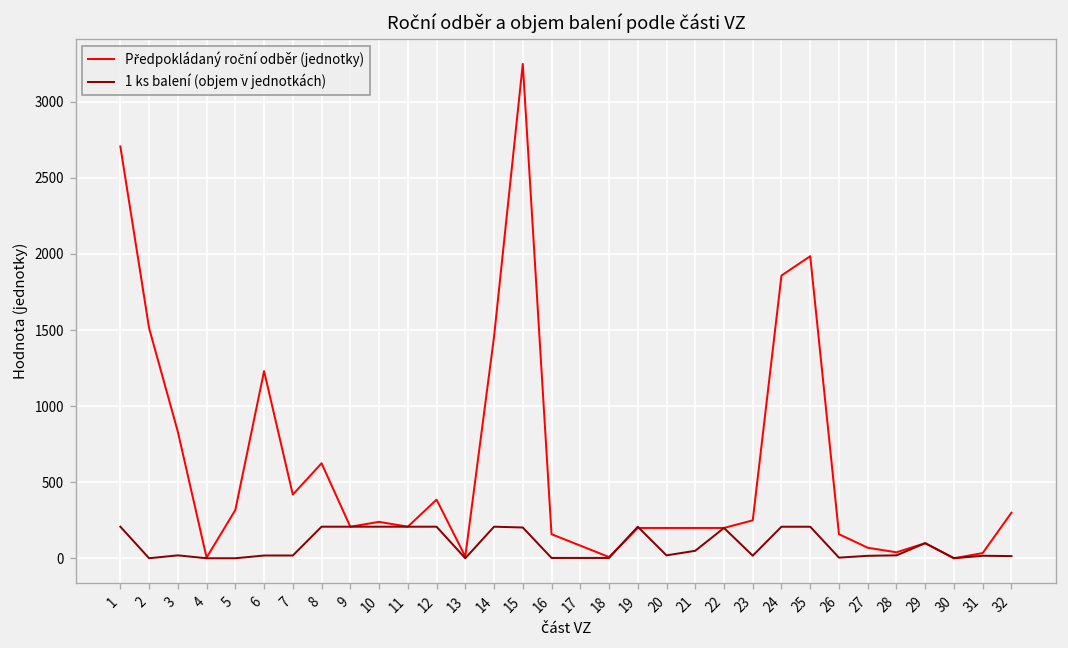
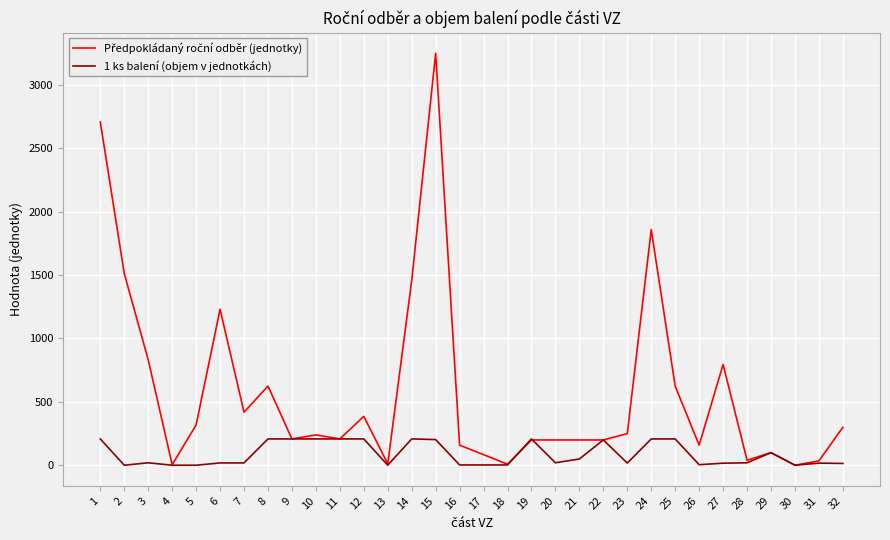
Předpokládaný roční odběr (jednotky), 25: 1990 -> 620
Předpokládaný roční odběr (jednotky), 27: 70 -> 800
